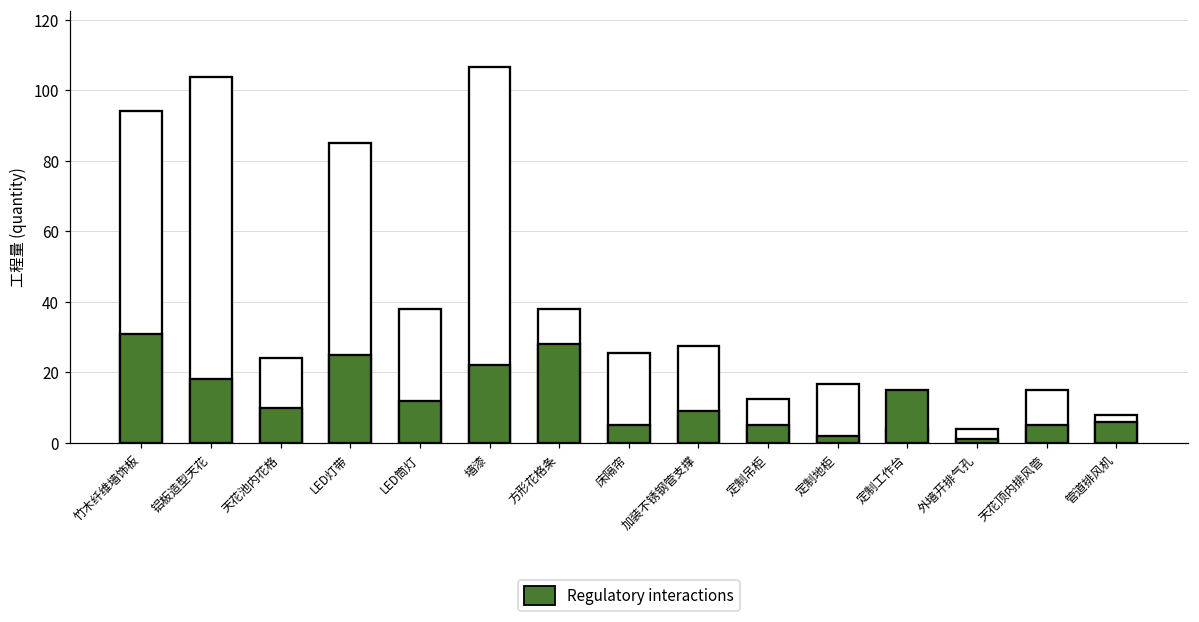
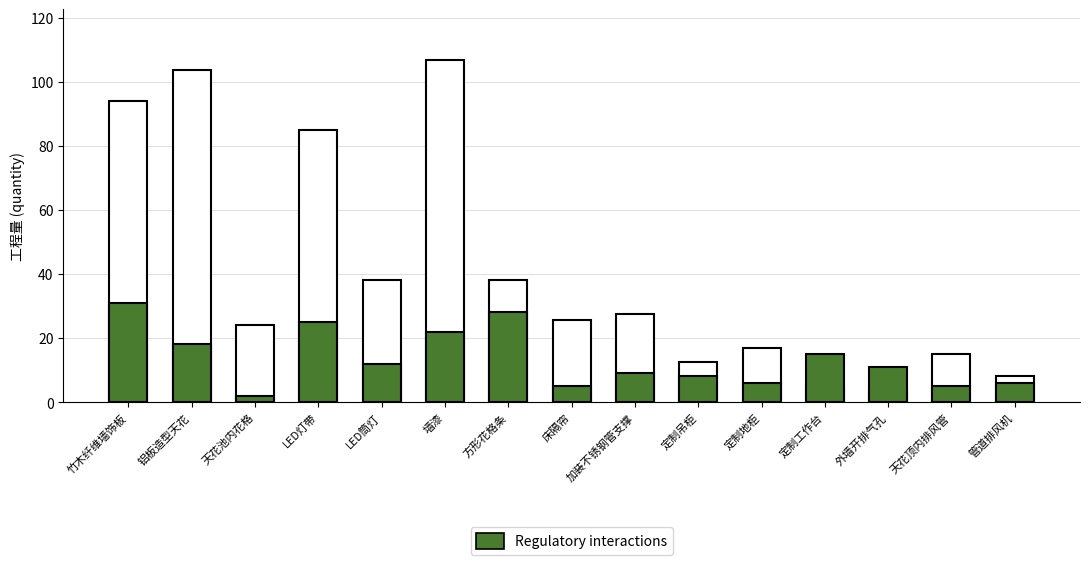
Regulatory interactions, 天花池内花格: 10 -> 2
Regulatory interactions, 定制吊柜: 5 -> 8
Regulatory interactions, 定制地柜: 2 -> 6
Regulatory interactions, 外墙开排气孔: 1 -> 11
